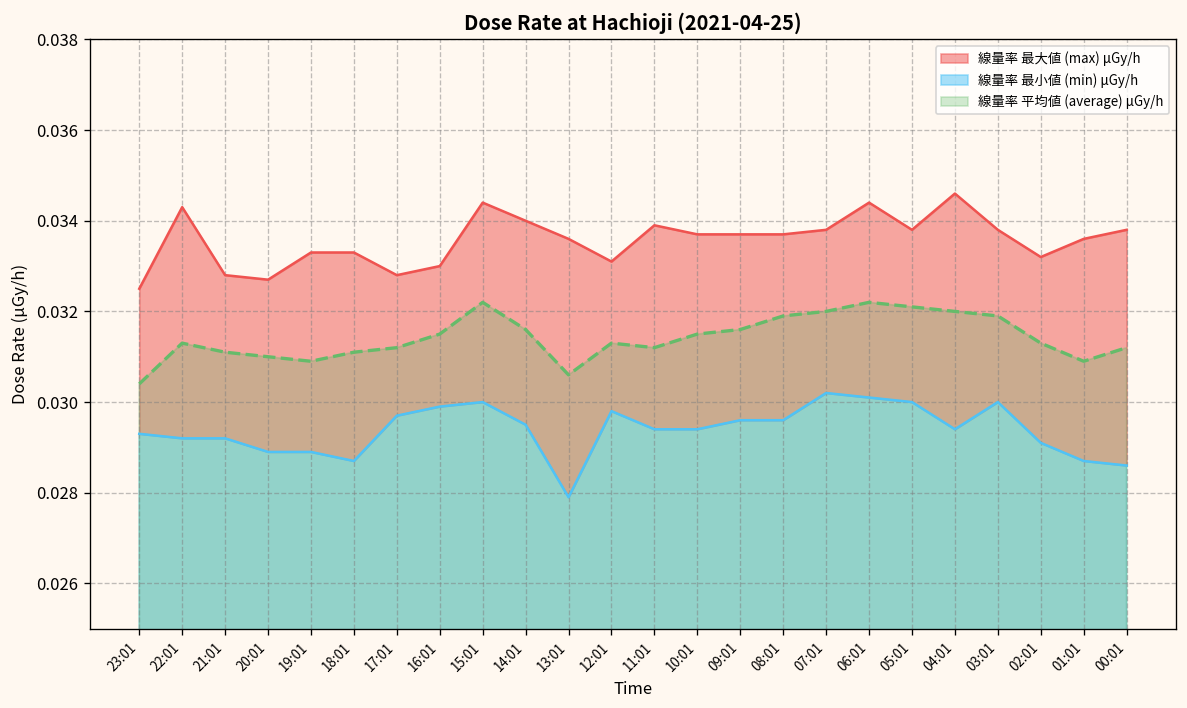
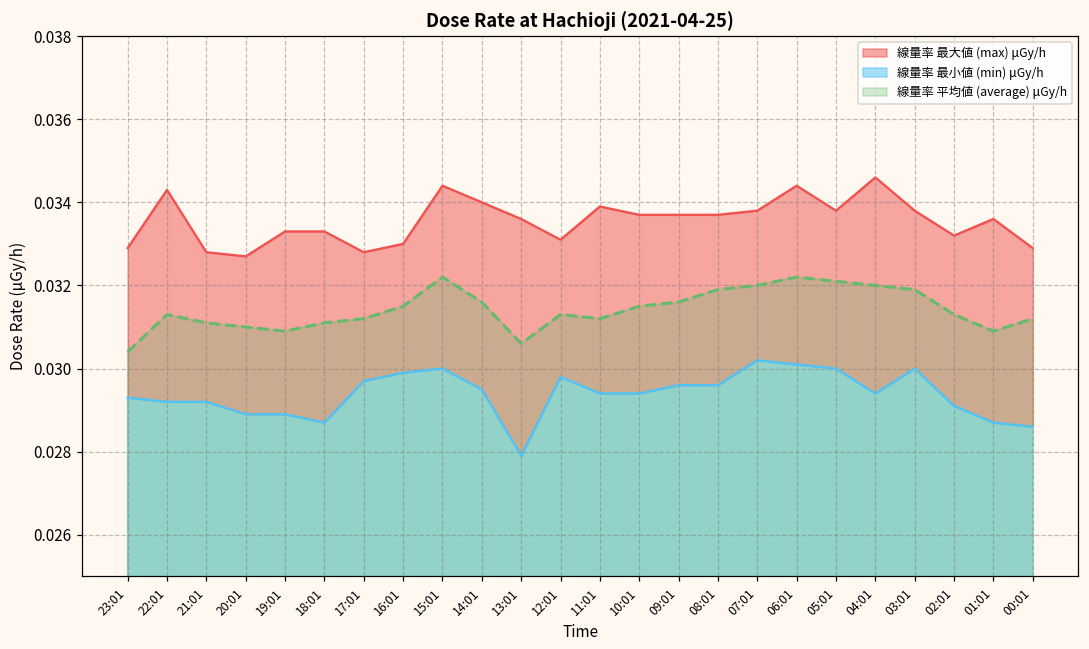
線量率 最大値 (max) μGy/h, 23:01: 0.0325 -> 0.0329
線量率 最大値 (max) μGy/h, 00:01: 0.0338 -> 0.0329
